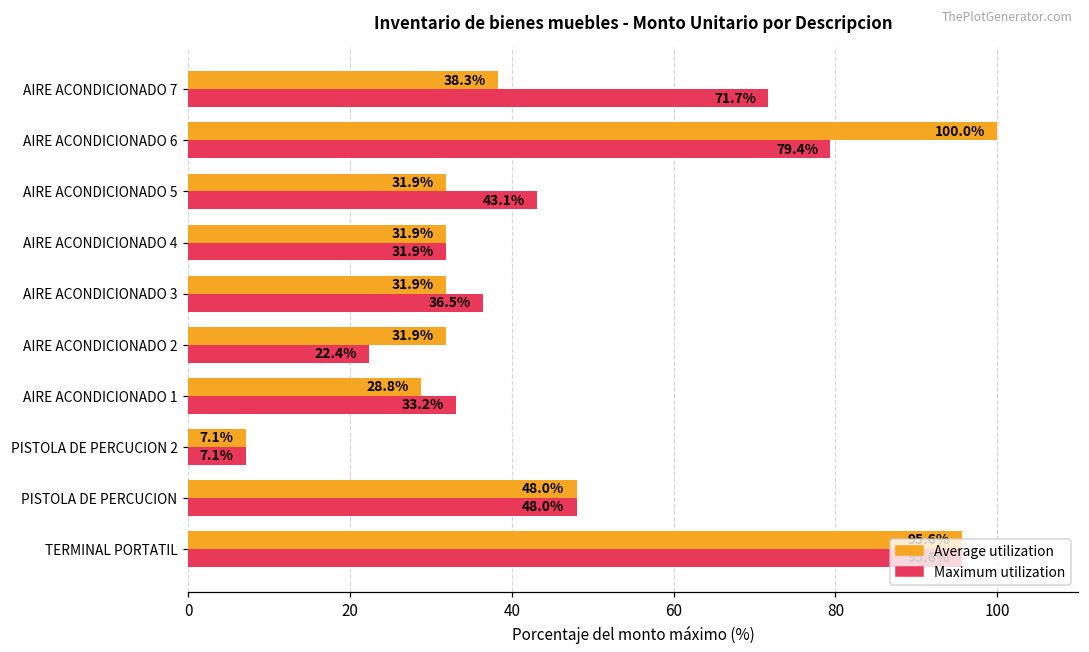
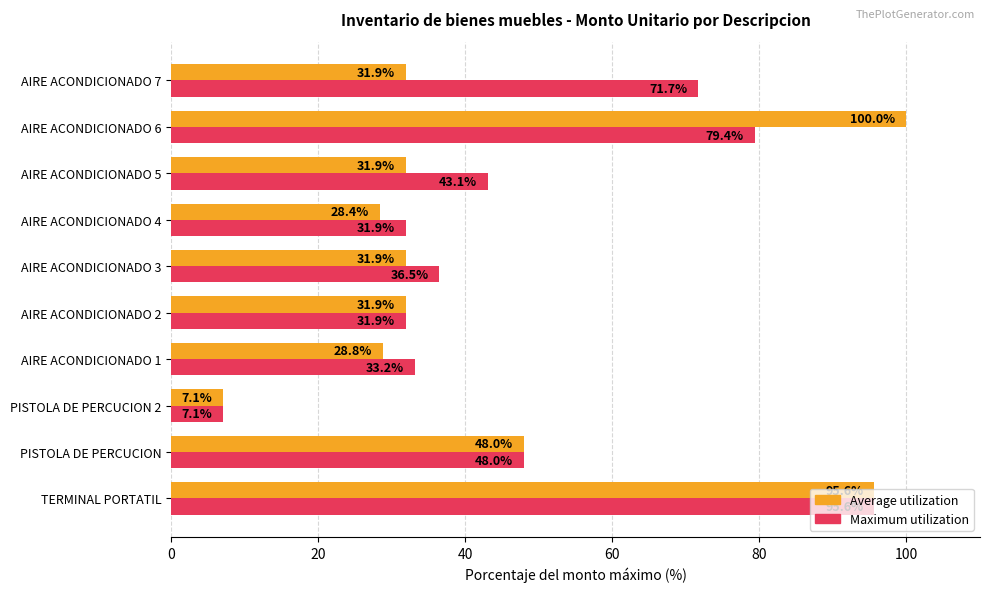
Average utilization, AIRE ACONDICIONADO 7: 38.3% -> 31.9%
Average utilization, AIRE ACONDICIONADO 4: 31.9% -> 28.4%
Maximum utilization, AIRE ACONDICIONADO 2: 22.4% -> 31.9%
